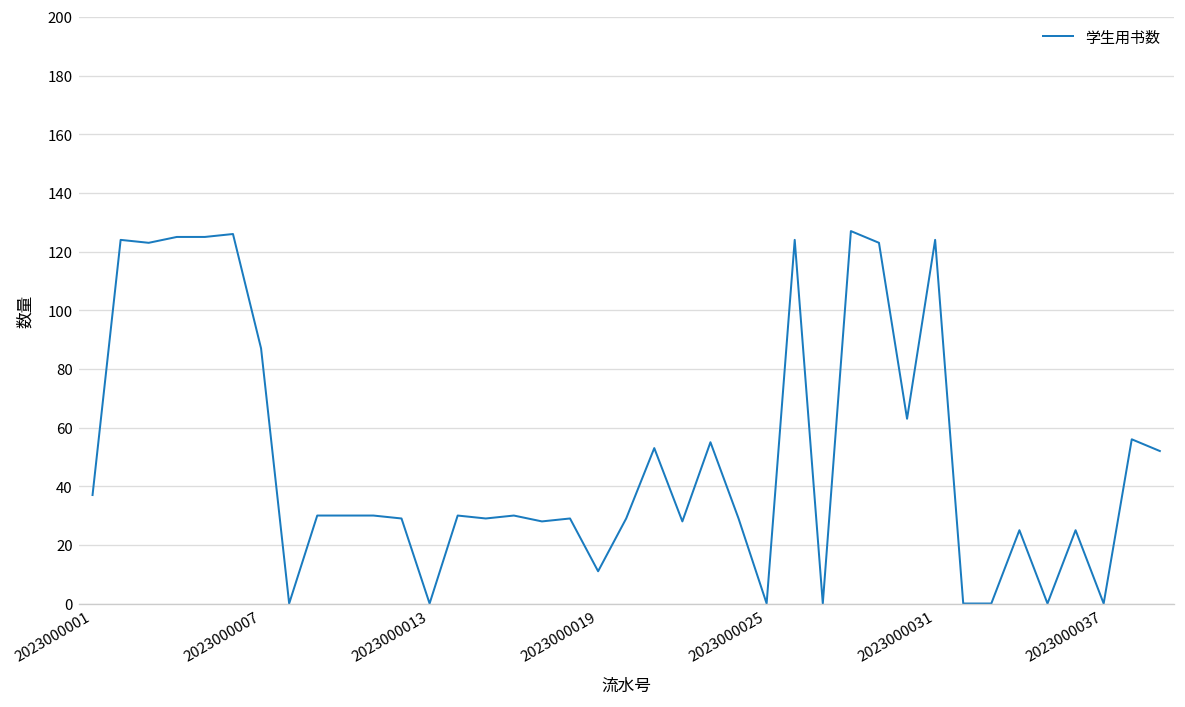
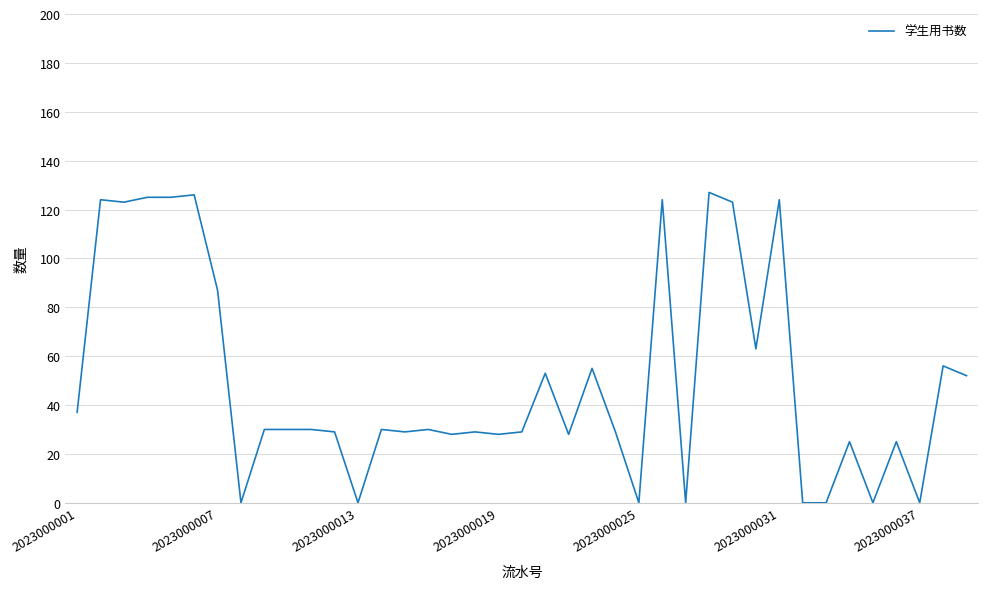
2023000019: 11 -> 28
